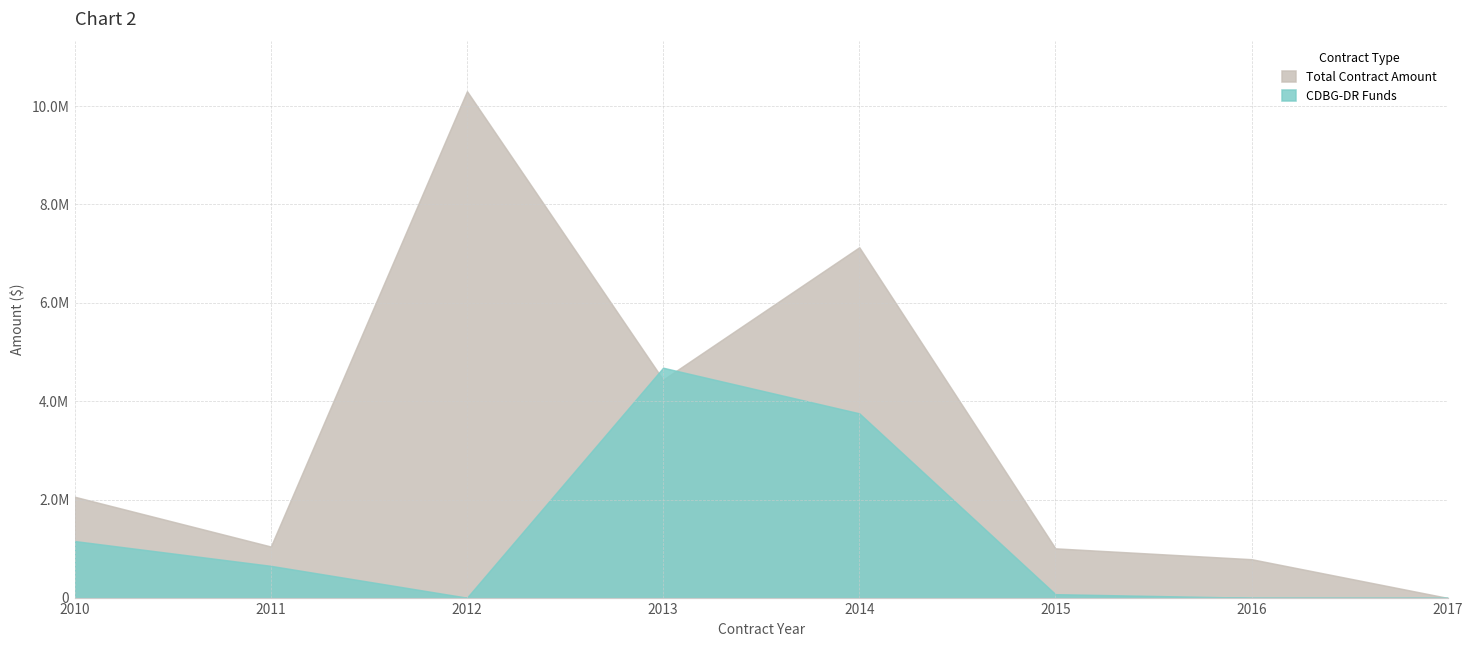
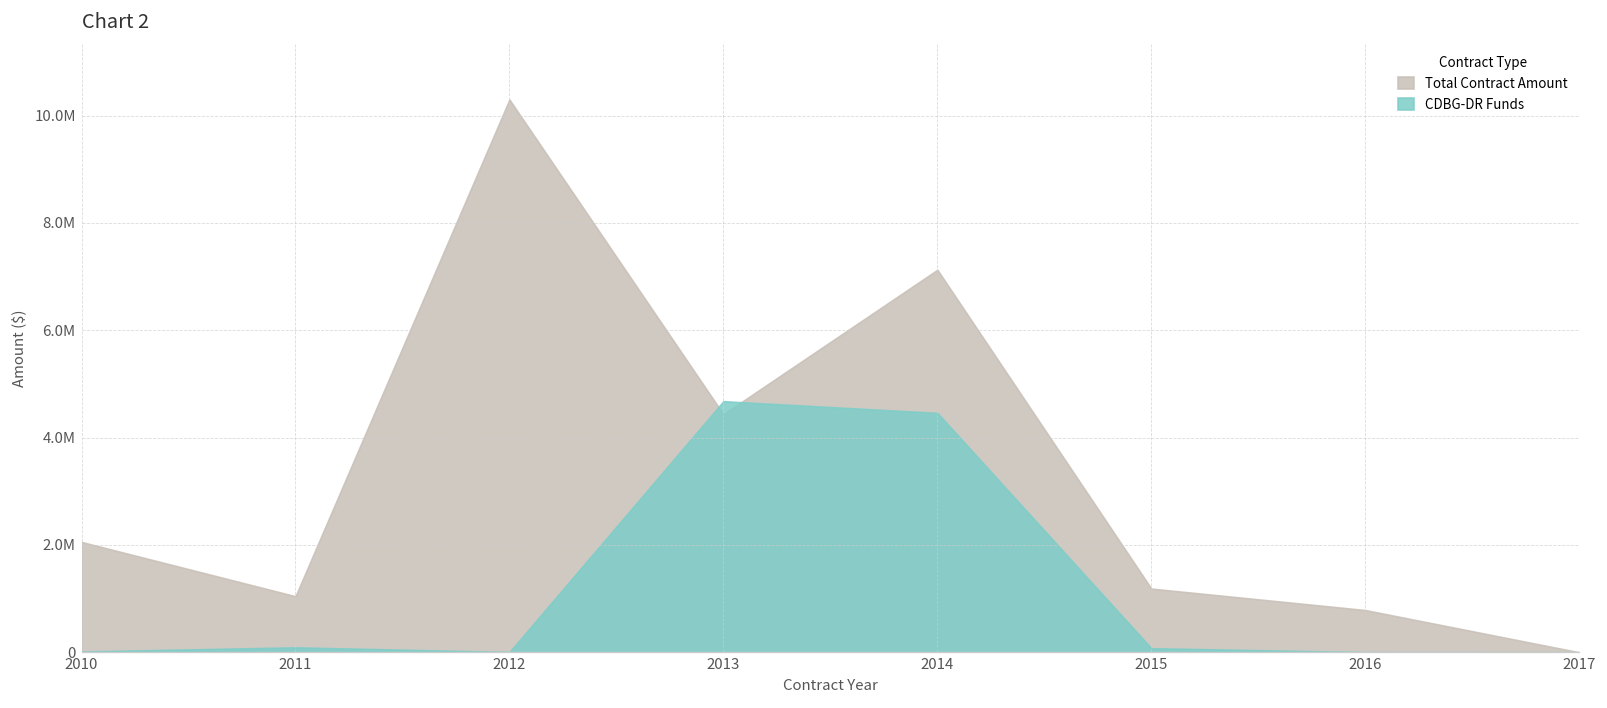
CDBG-DR Funds, 2010: 1200000 -> 0
CDBG-DR Funds, 2011: 700000 -> 100000
CDBG-DR Funds, 2014: 3800000 -> 4500000
Total Contract Amount, 2015: 1000000 -> 1200000
